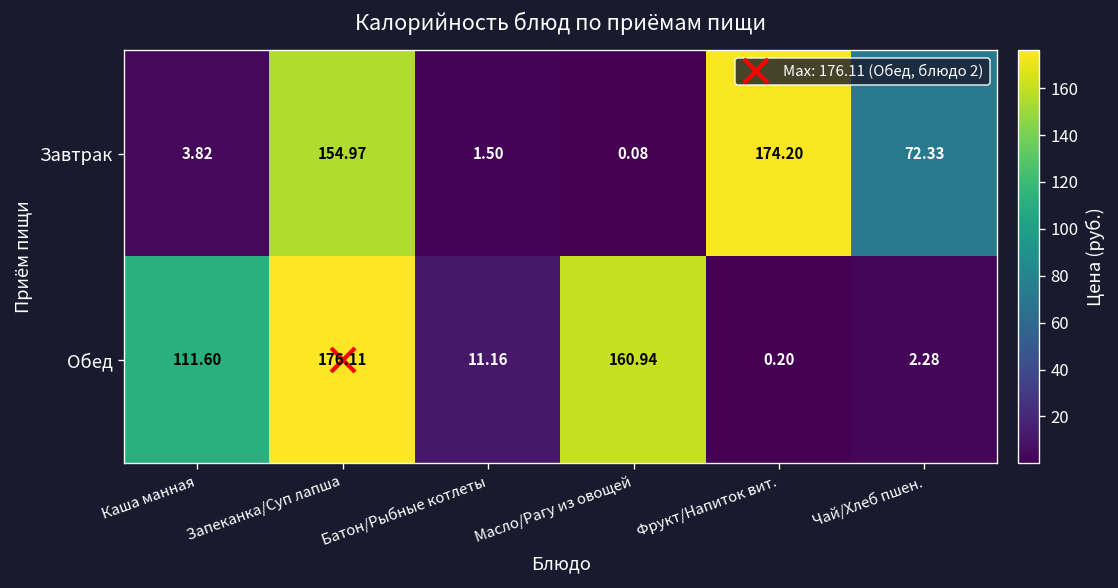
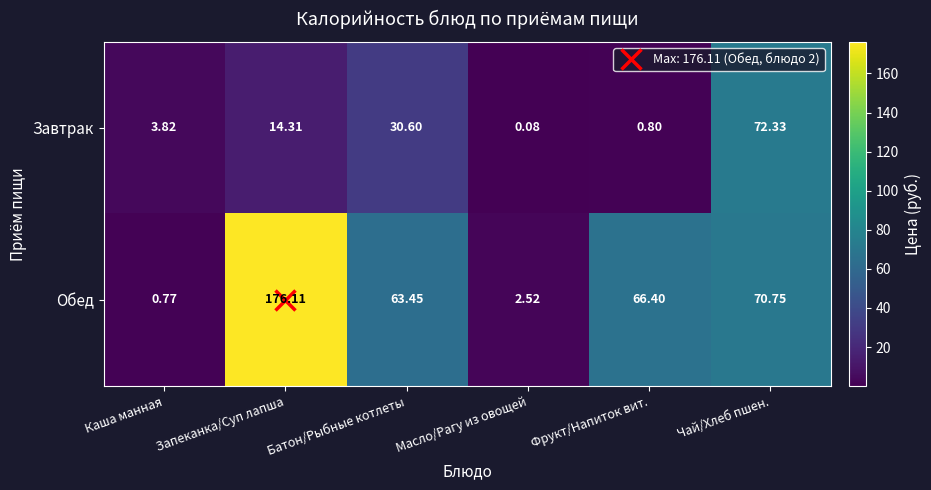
Завтрак, Запеканка/Суп лапша: 154.97 -> 14.31
Завтрак, Батон/Рыбные котлеты: 1.50 -> 30.60
Завтрак, Фрукт/Напиток вит.: 174.20 -> 0.80
Обед, Каша манная: 111.60 -> 0.77
Обед, Батон/Рыбные котлеты: 11.16 -> 63.45
Обед, Масло/Рагу из овощей: 160.94 -> 2.52
Обед, Фрукт/Напиток вит.: 0.20 -> 66.40
Обед, Чай/Хлеб пшен.: 2.28 -> 70.75
